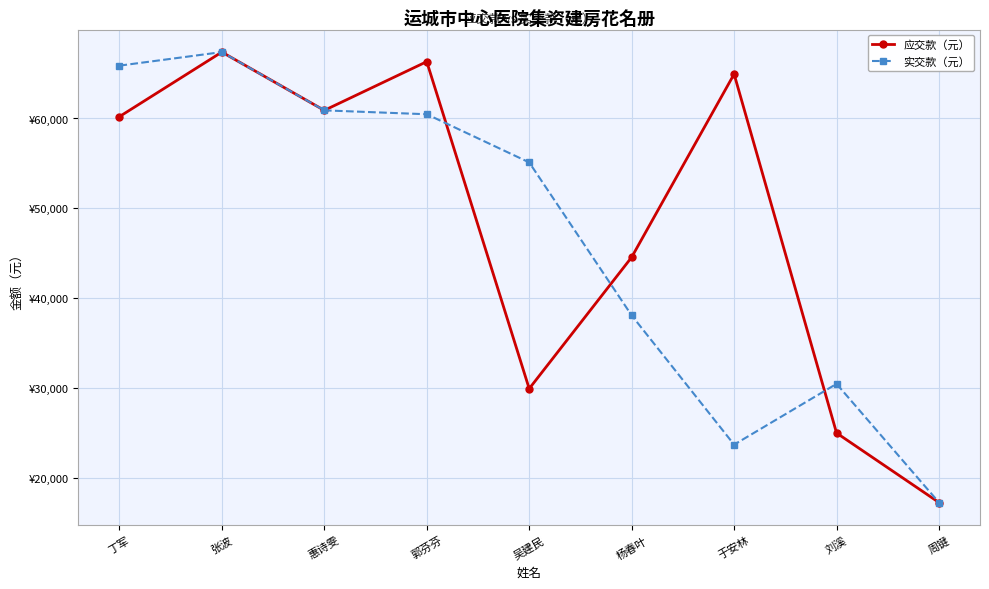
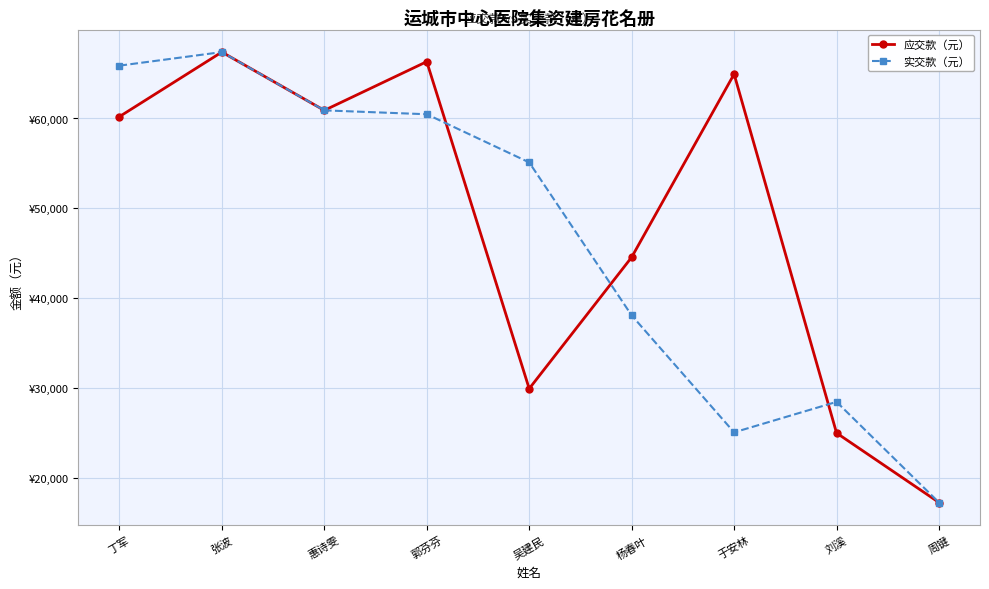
实交款（元）, 于安林: ¥24,000 -> ¥25,000
实交款（元）, 刘溪: ¥30,000 -> ¥28,000
